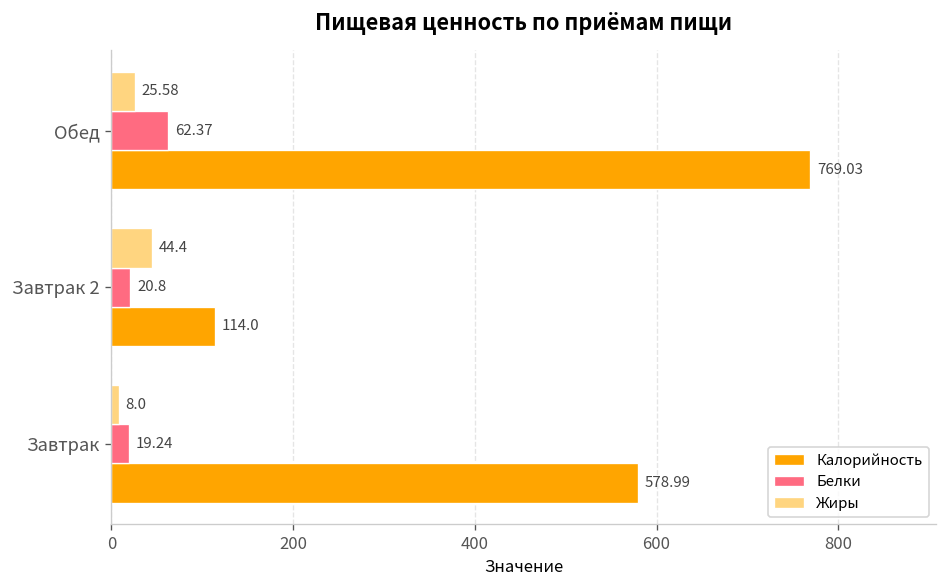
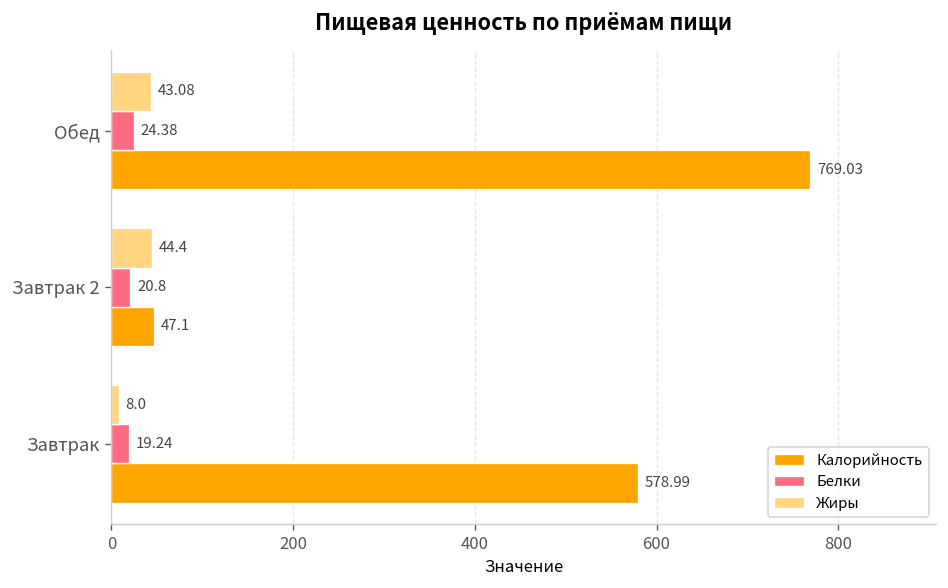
Жиры, Обед: 25.58 -> 43.08
Белки, Обед: 62.37 -> 24.38
Калорийность, Завтрак 2: 114.0 -> 47.1
